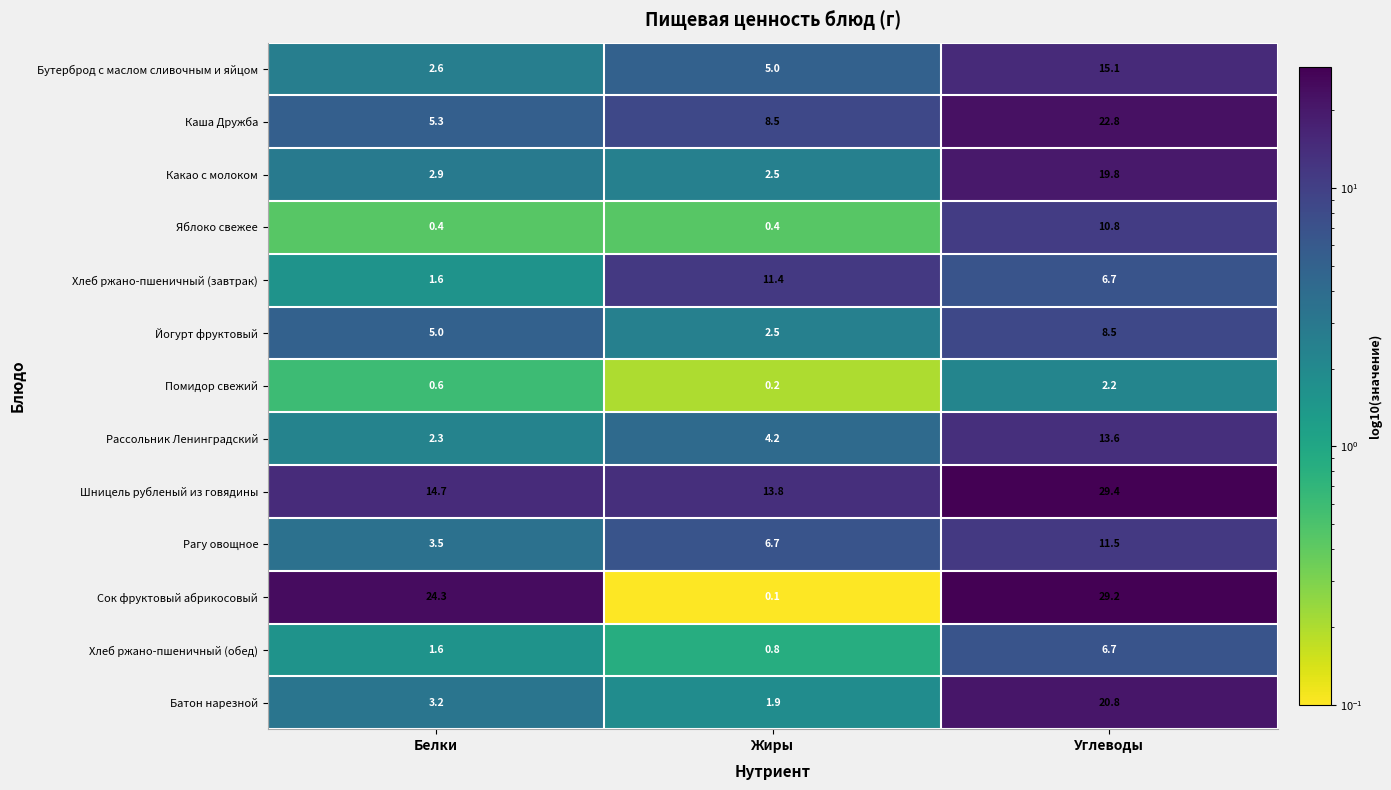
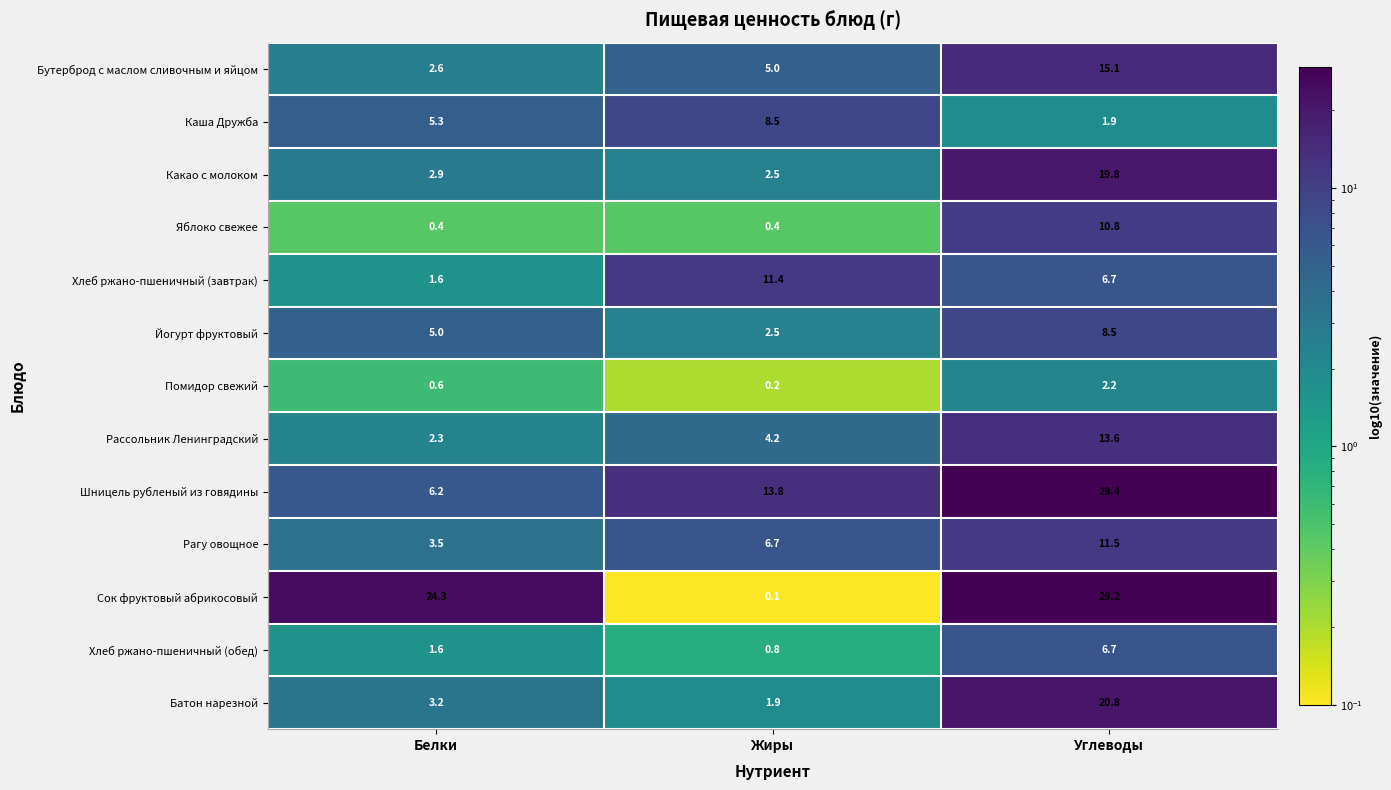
Каша Дружба, Углеводы: 22.8 -> 1.9
Шницель рубленый из говядины, Белки: 14.7 -> 6.2
